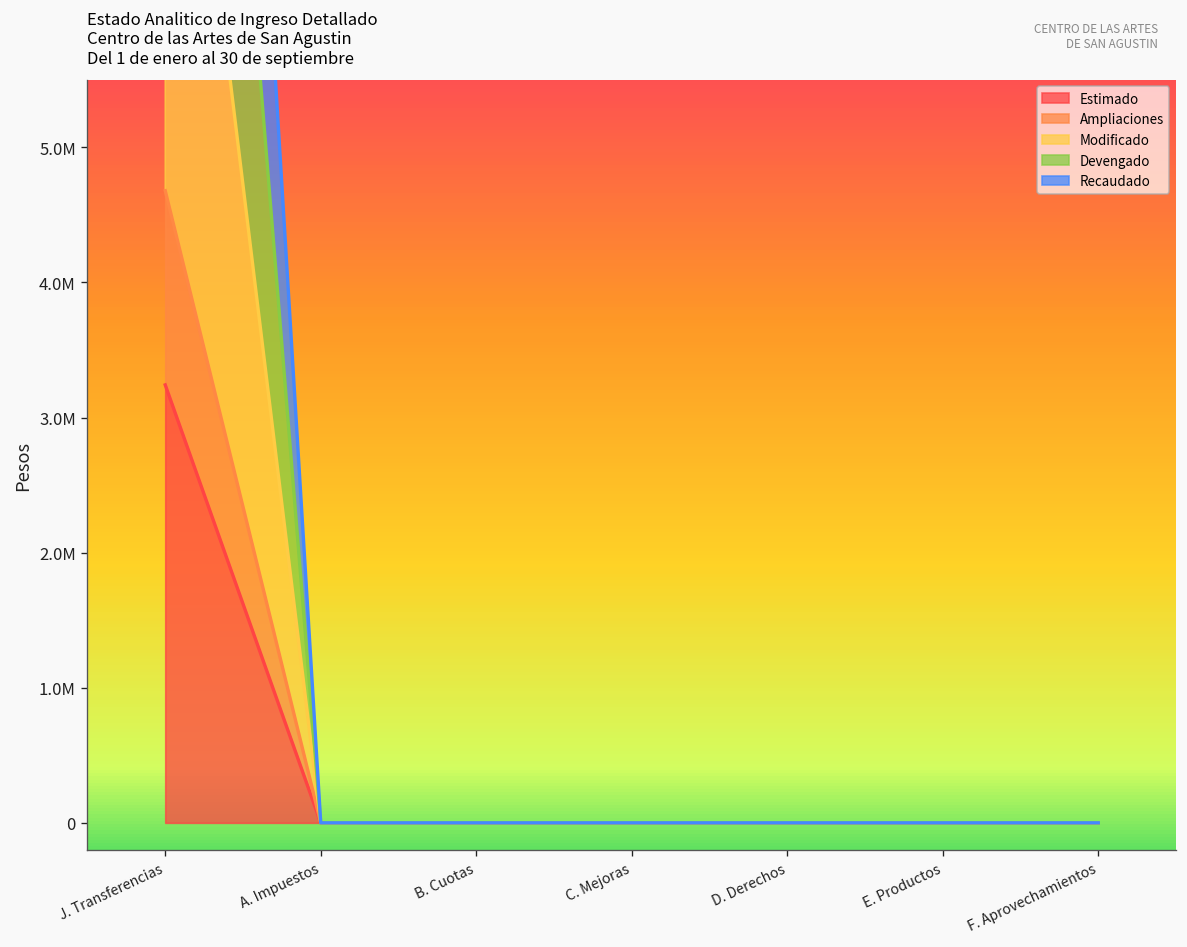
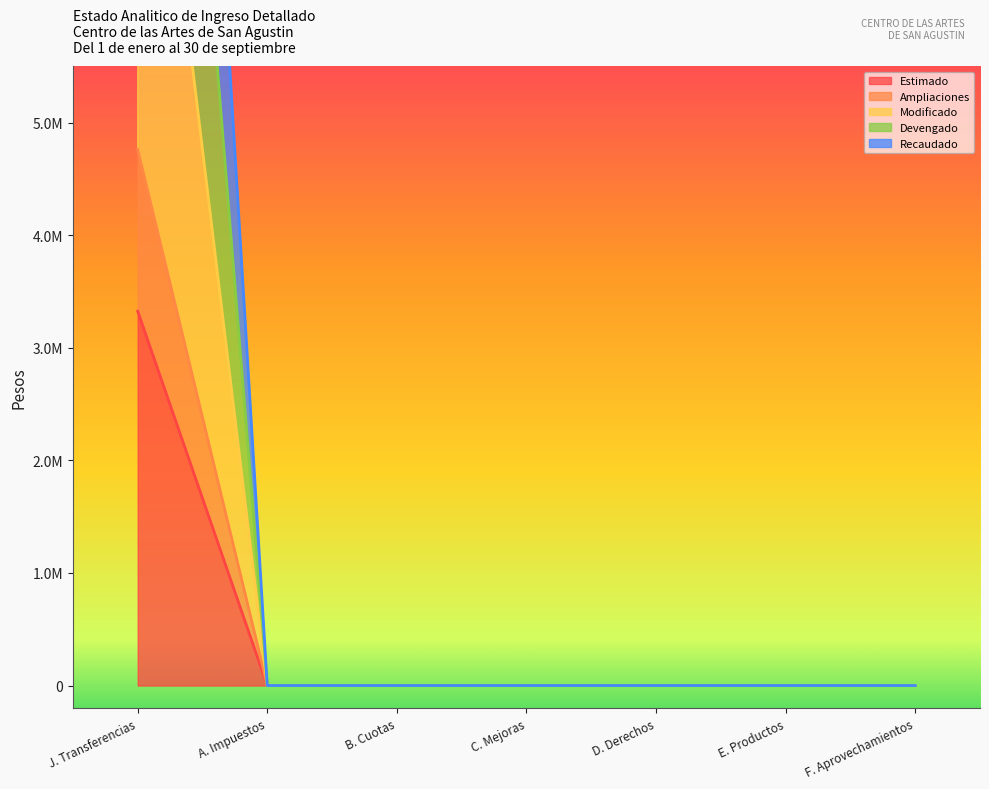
Estimado, J. Transferencias: 3240000 -> 3320000
